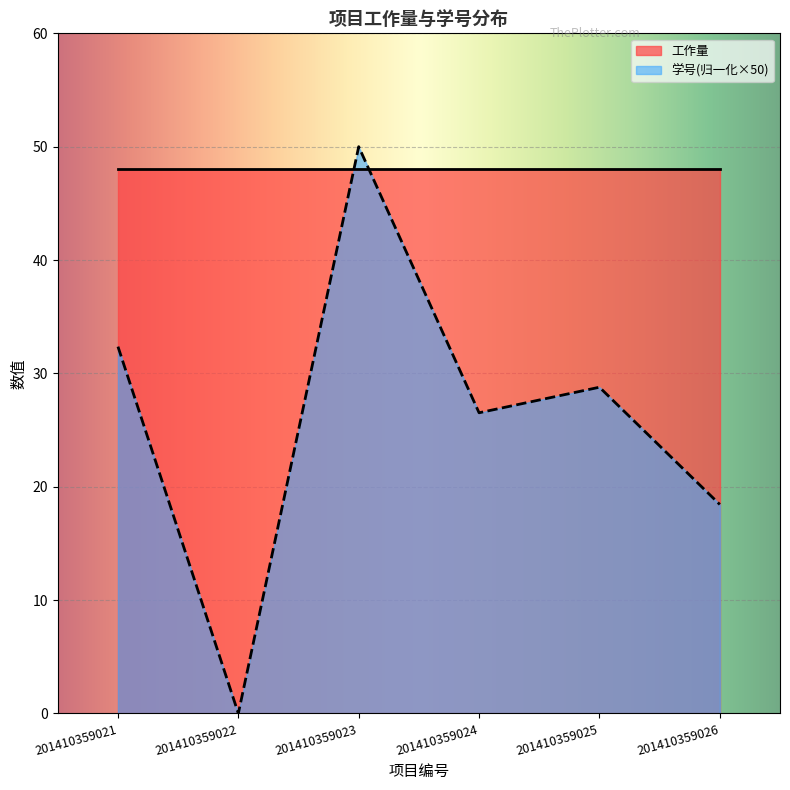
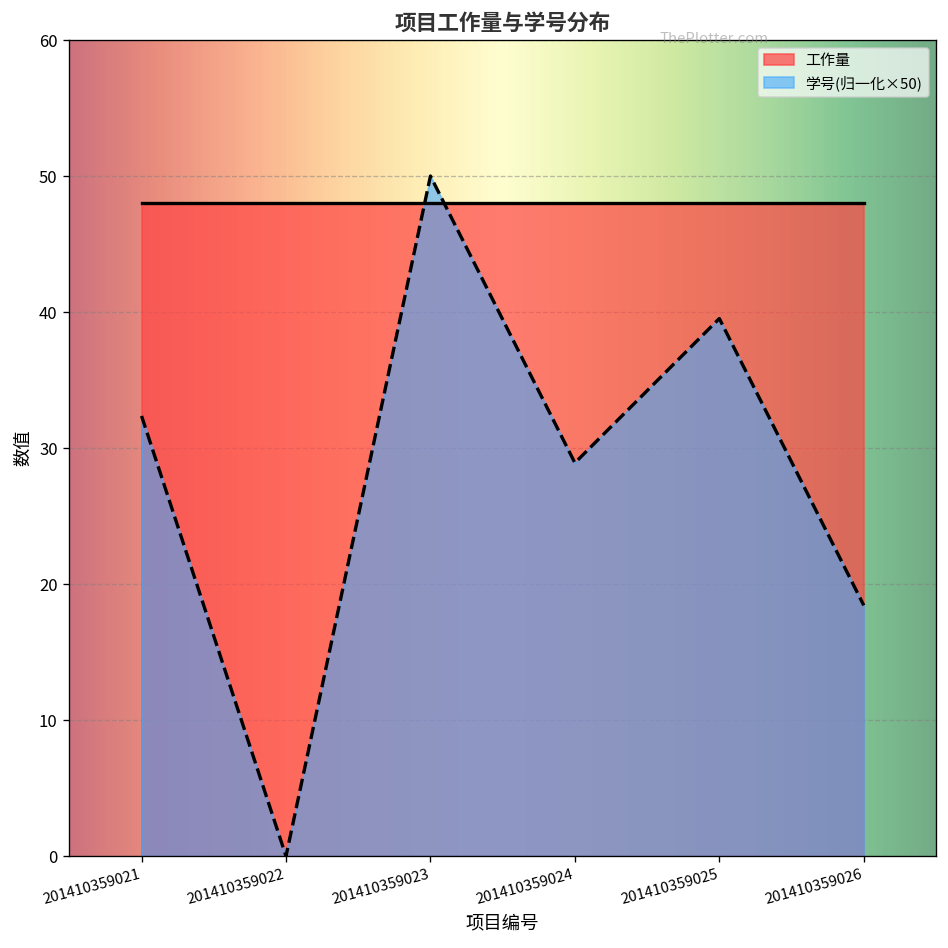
学号(归一化×50), 201410359024: 26.5 -> 28.9
学号(归一化×50), 201410359025: 28.8 -> 39.5
